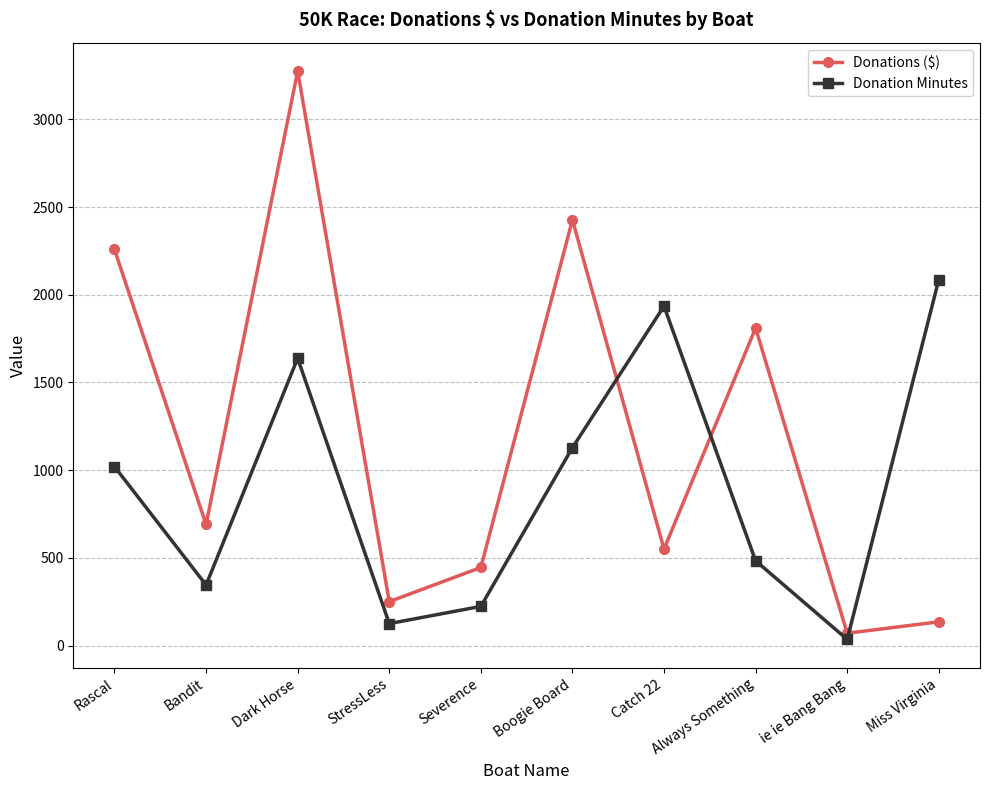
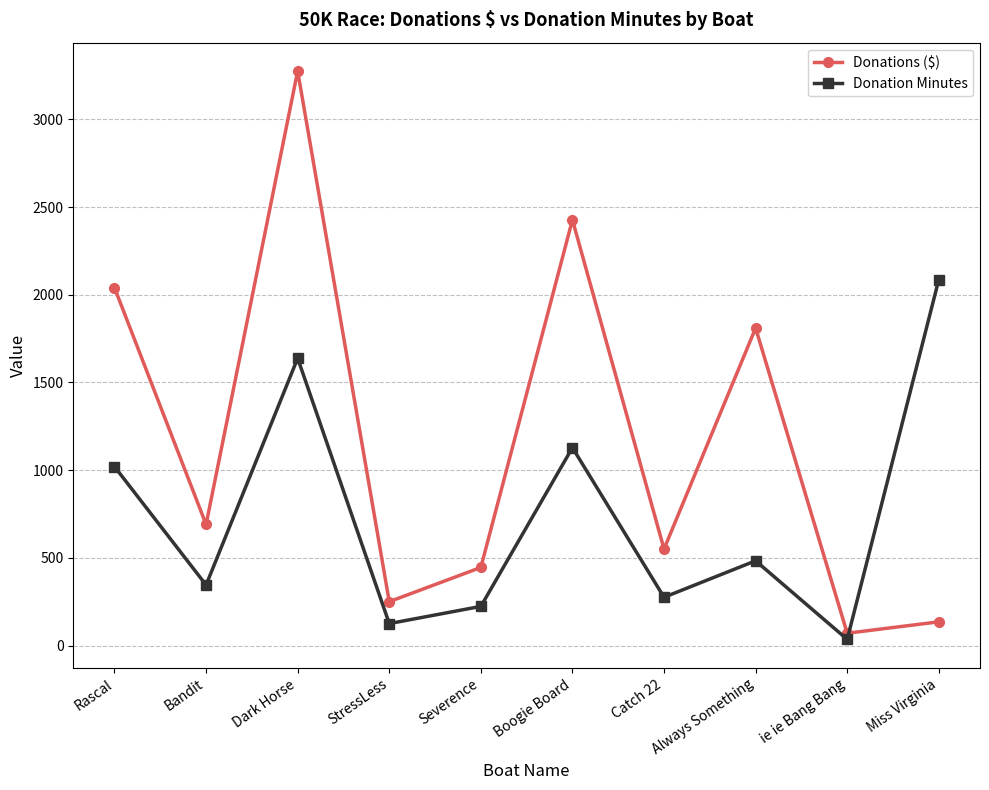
Donations ($), Rascal: 2260 -> 2040
Donation Minutes, Catch 22: 1940 -> 280
